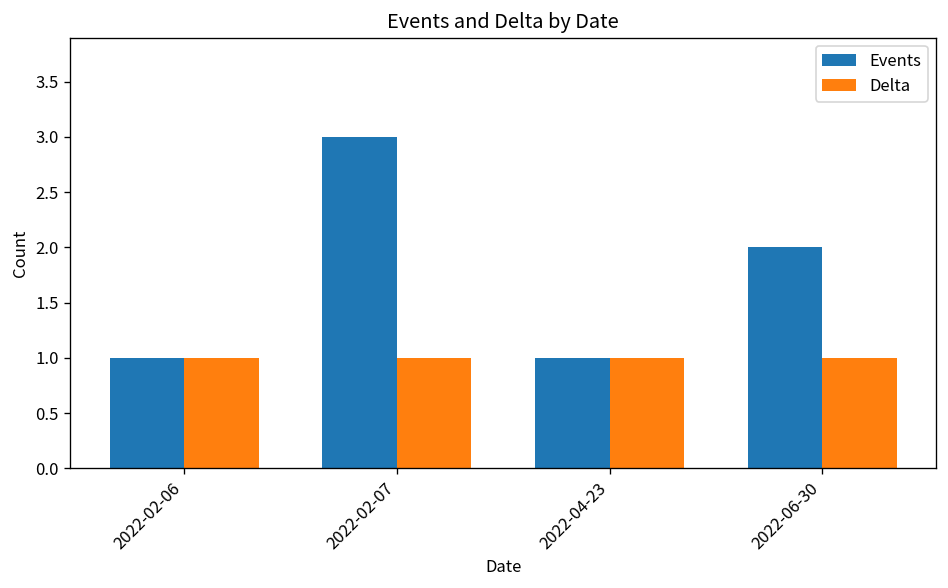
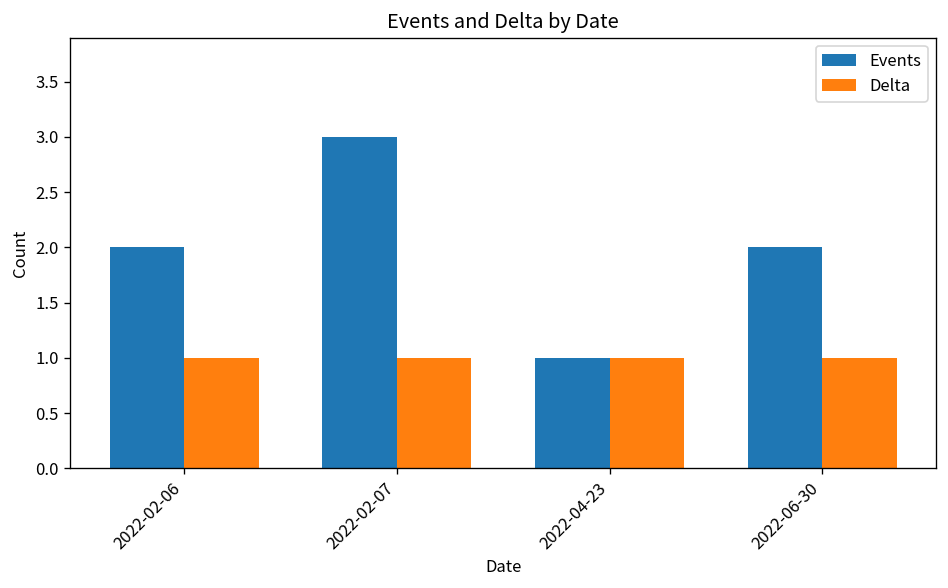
Events, 2022-02-06: 1 -> 2
